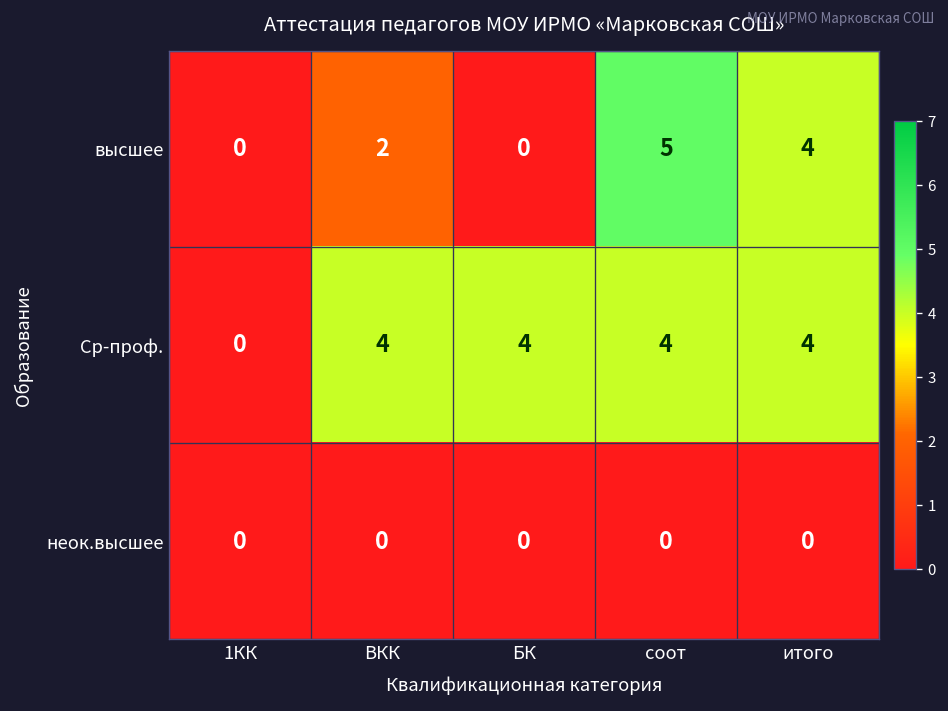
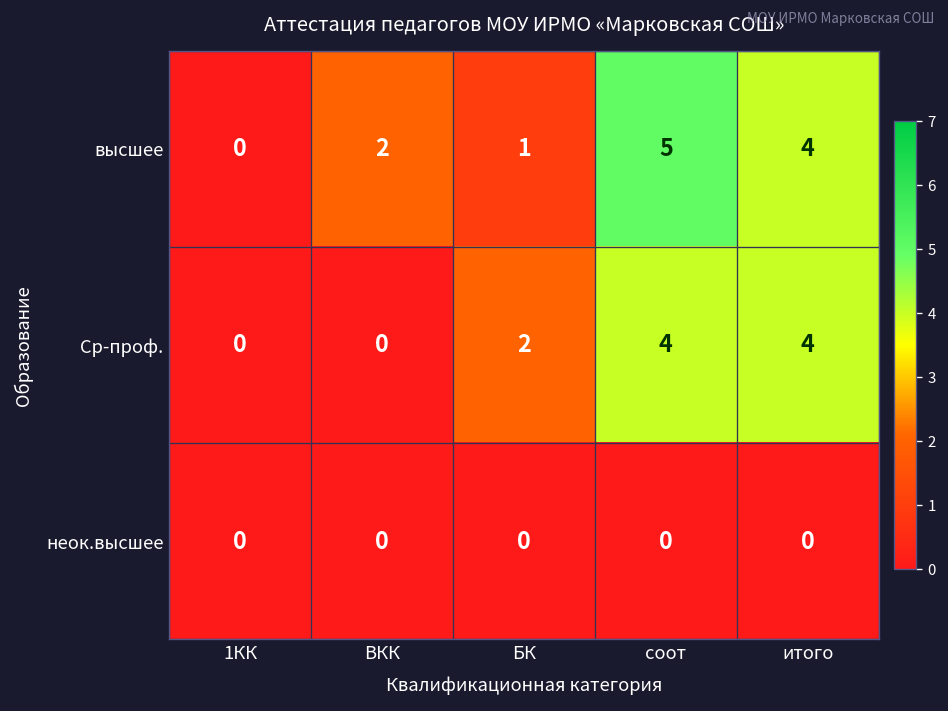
высшее, БК: 0 -> 1
Ср-проф., ВКК: 4 -> 0
Ср-проф., БК: 4 -> 2
